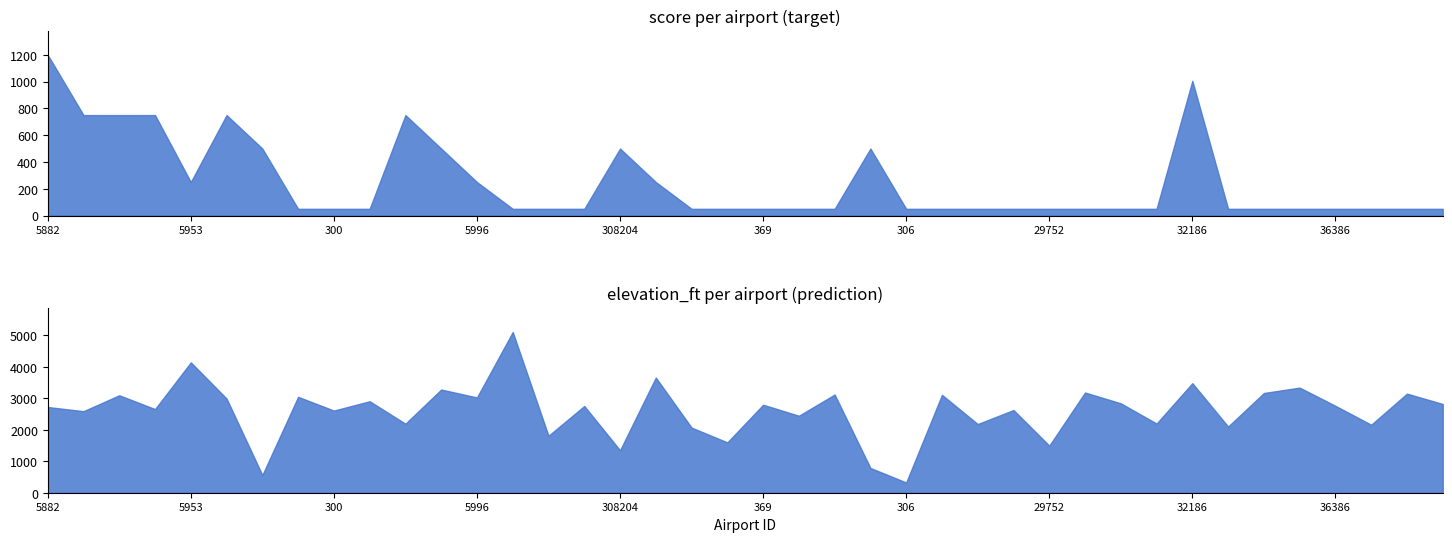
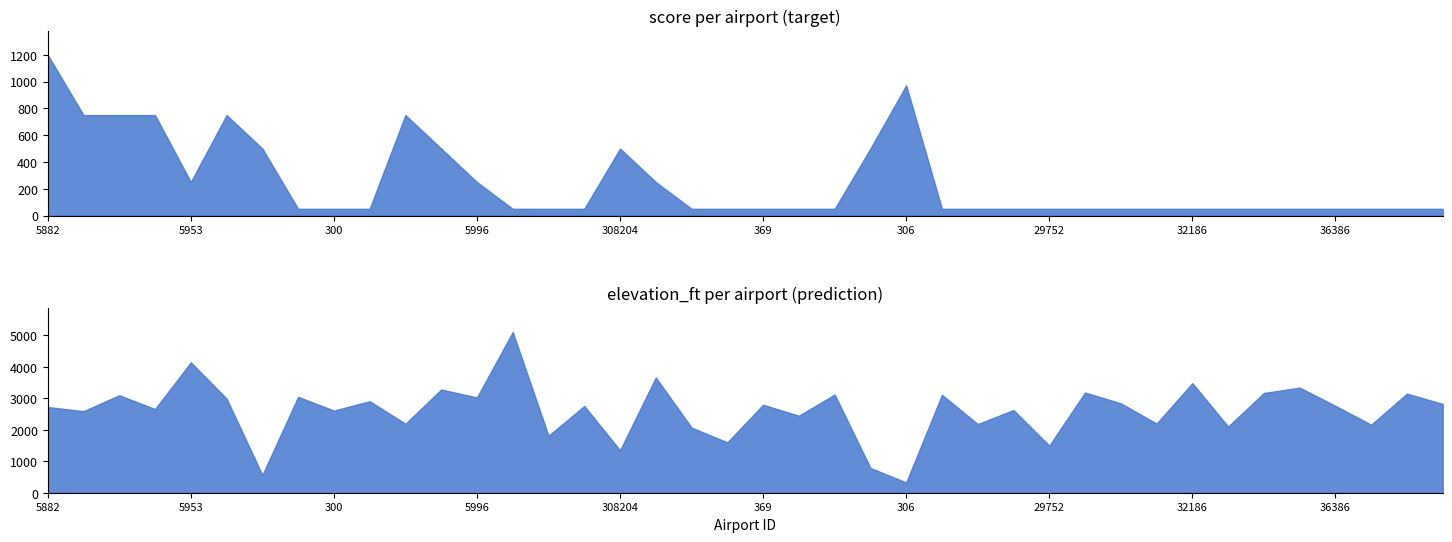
score per airport (target), 306: 50 -> 970
score per airport (target), 32186: 1010 -> 50
